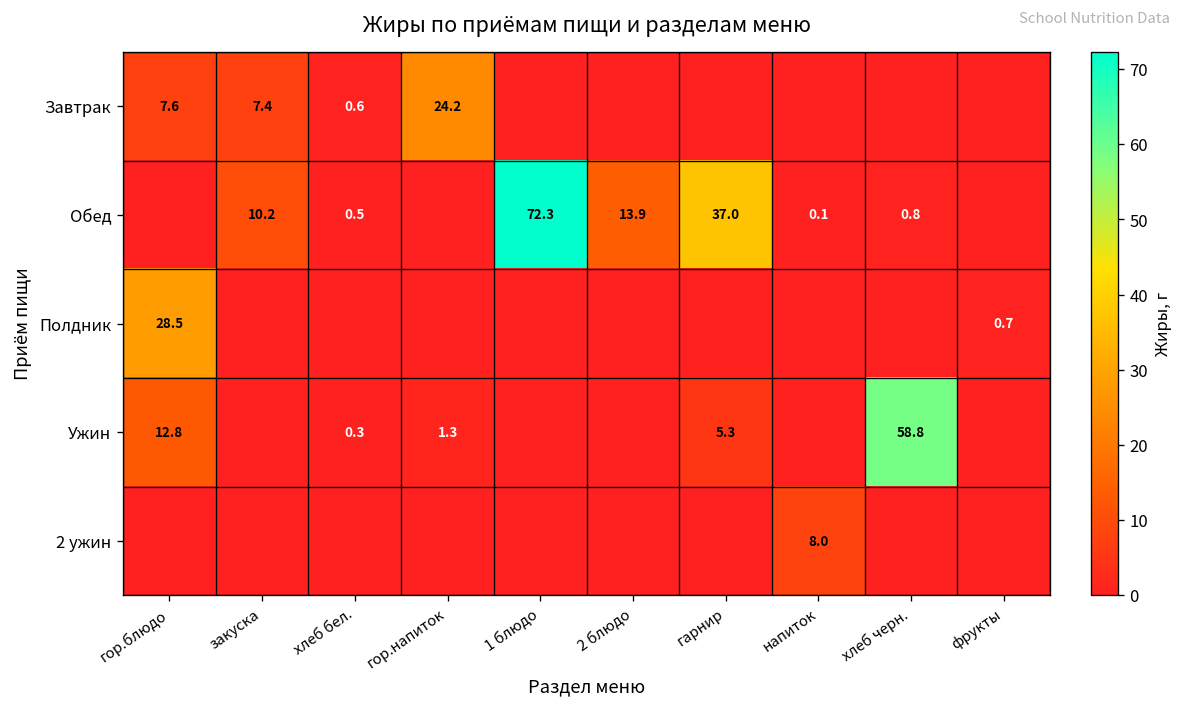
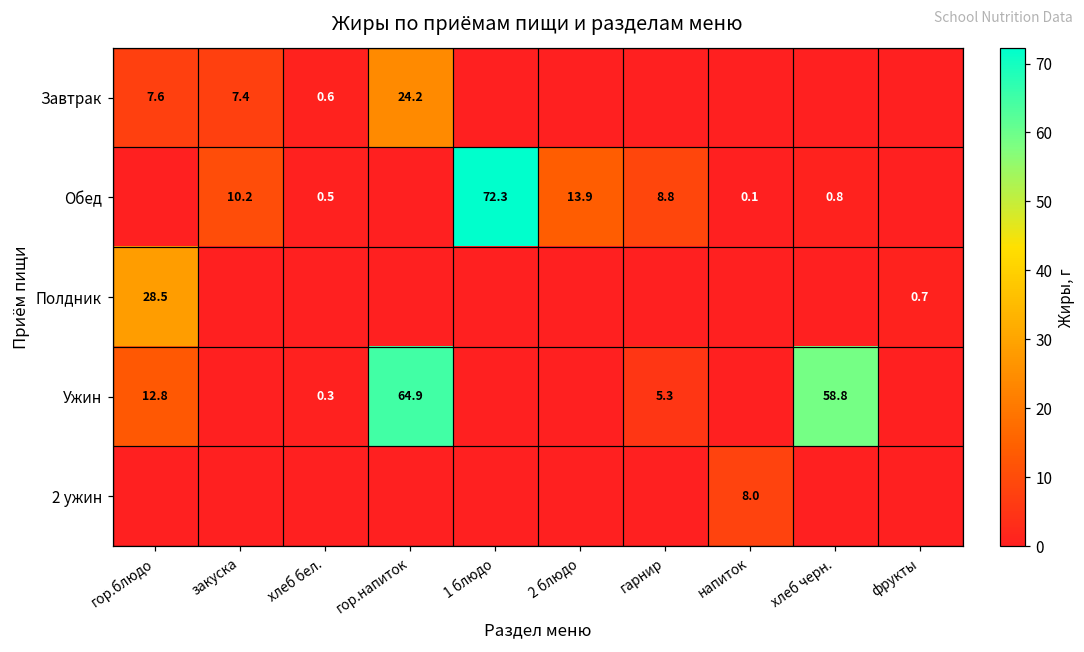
Обед, гарнир: 37.0 -> 8.8
Ужин, гор.напиток: 1.3 -> 64.9
